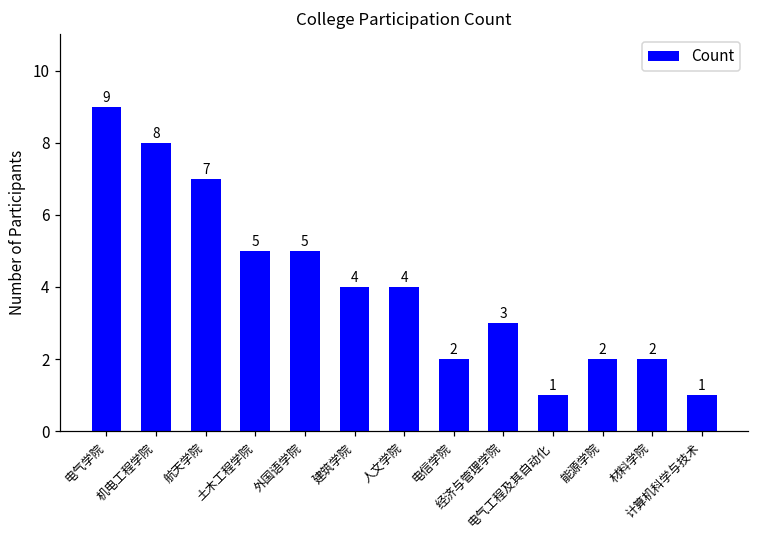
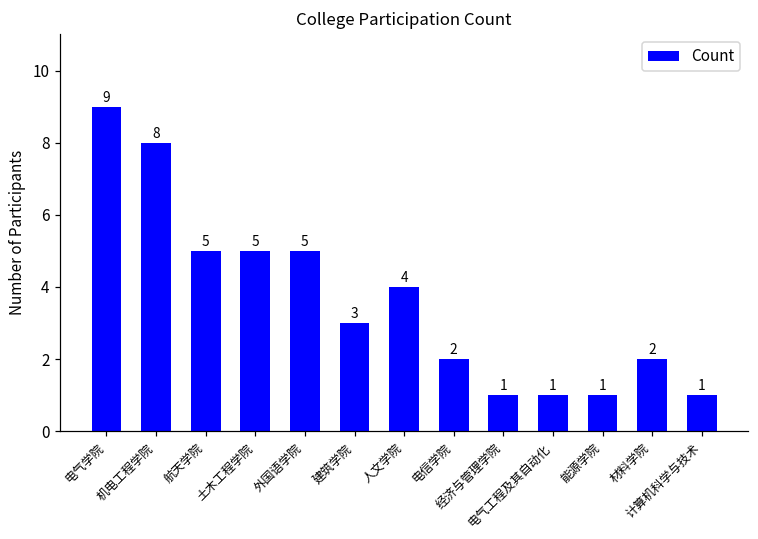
航天学院: 7 -> 5
建筑学院: 4 -> 3
经济与管理学院: 3 -> 1
能源学院: 2 -> 1
